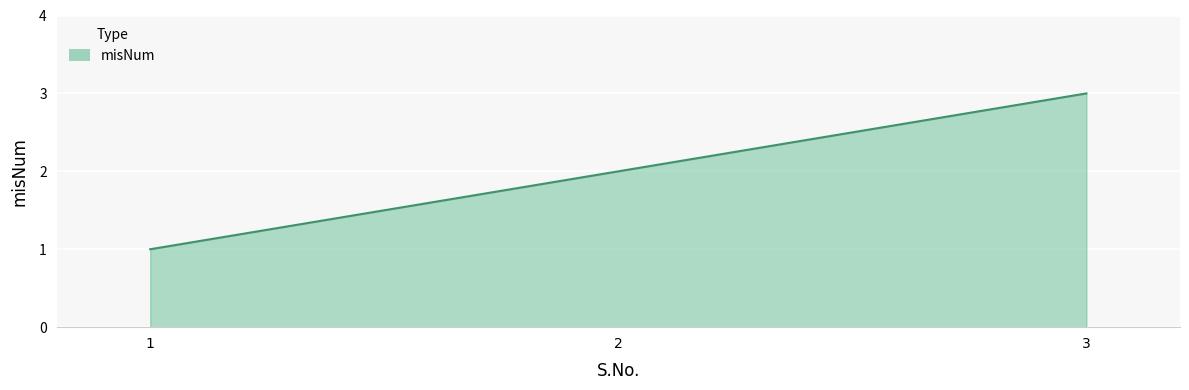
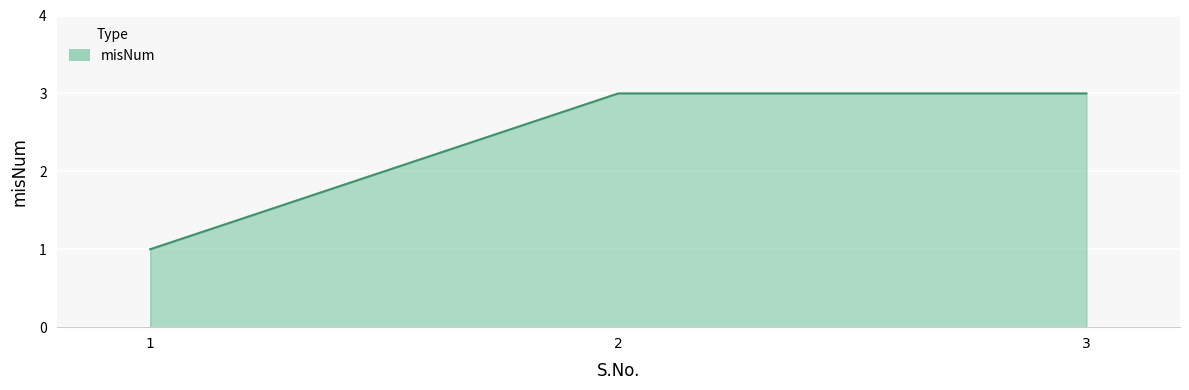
2: 2 -> 3
